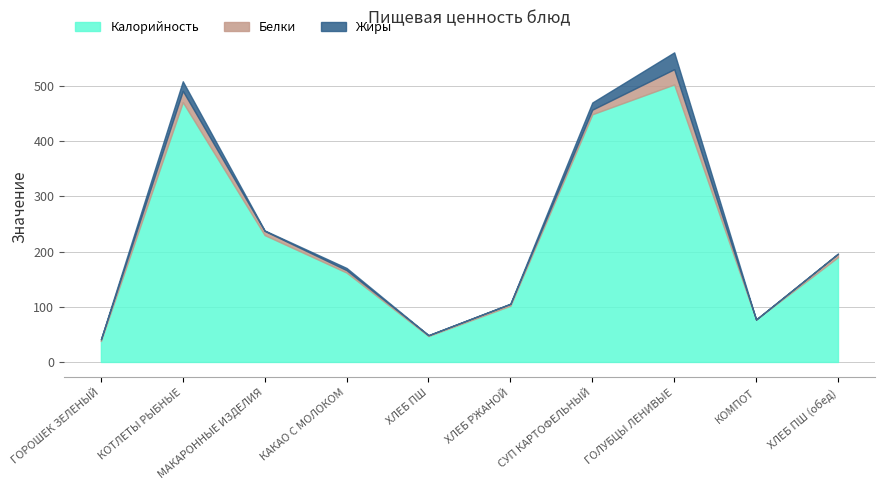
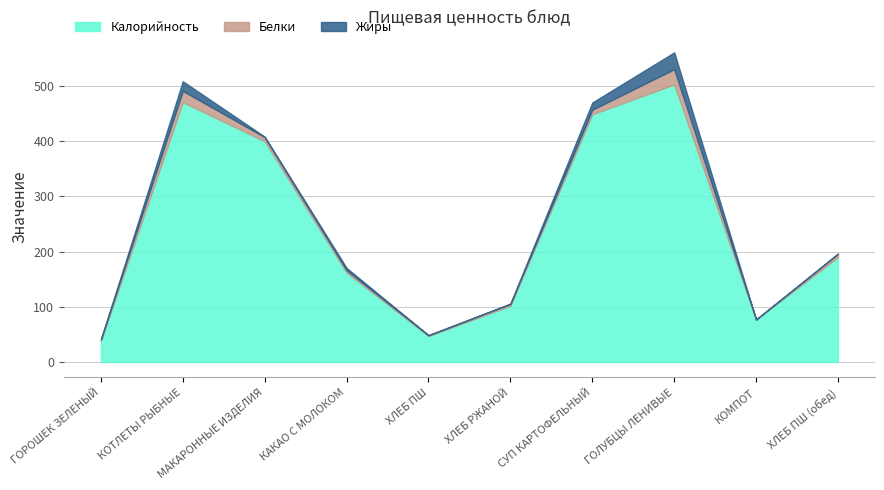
Калорийность, МАКАРОННЫЕ ИЗДЕЛИЯ: 230 -> 400
